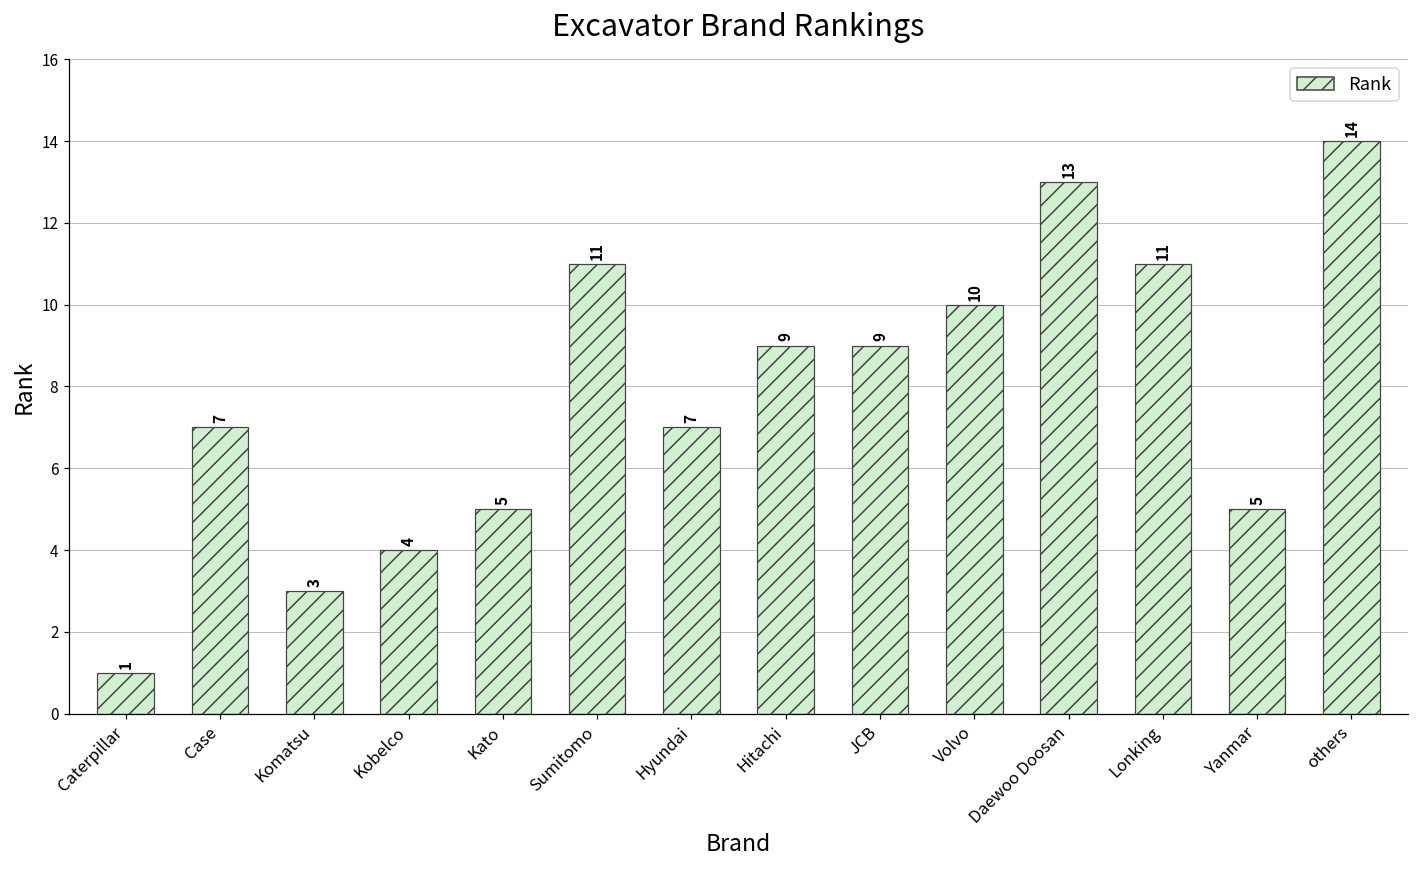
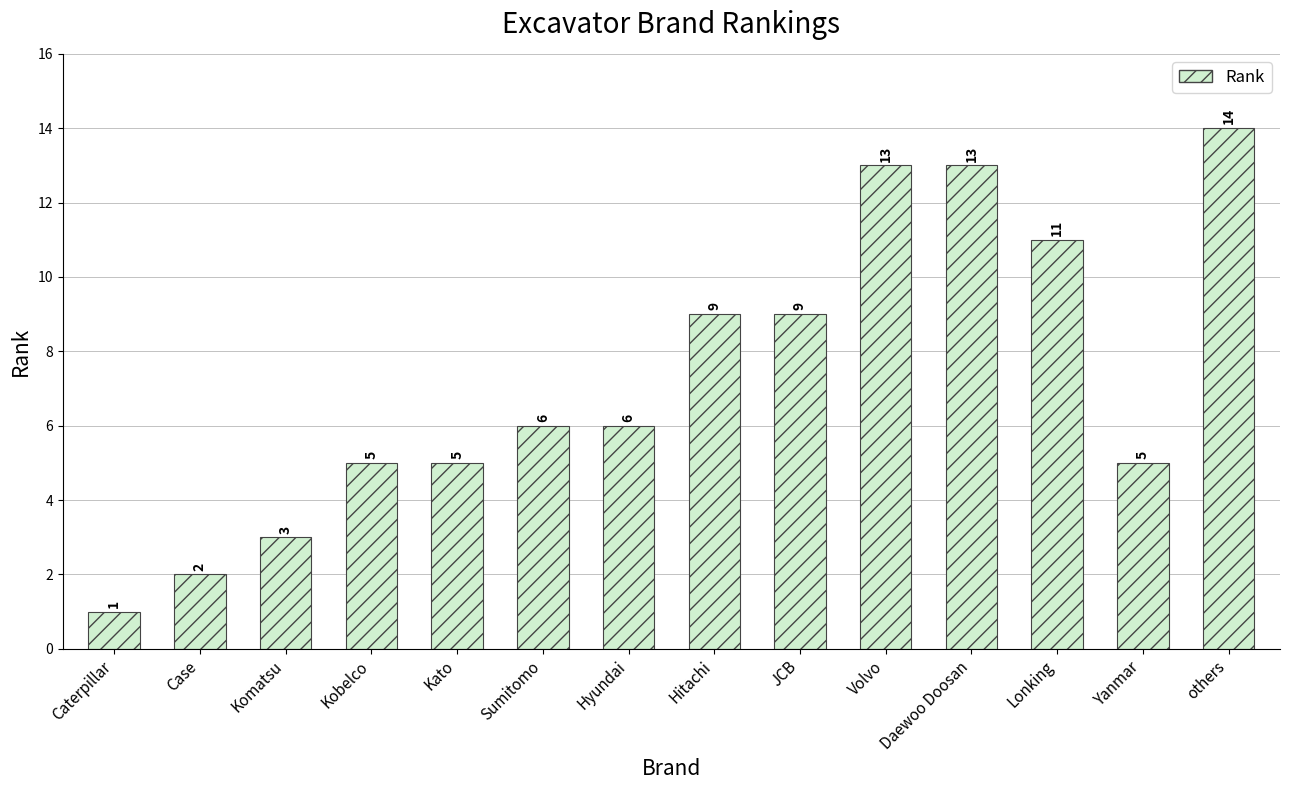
Case: 7 -> 2
Kobelco: 4 -> 5
Sumitomo: 11 -> 6
Hyundai: 7 -> 6
Volvo: 10 -> 13
